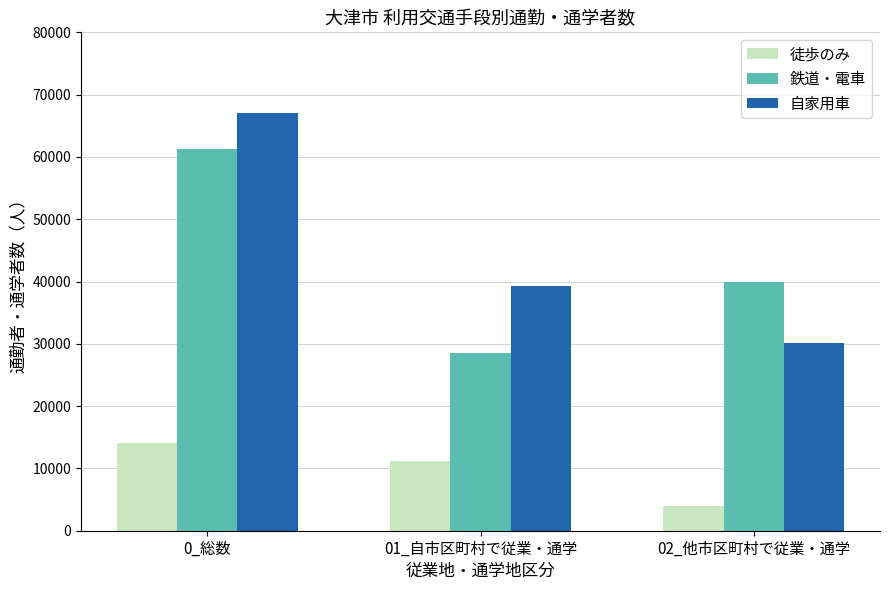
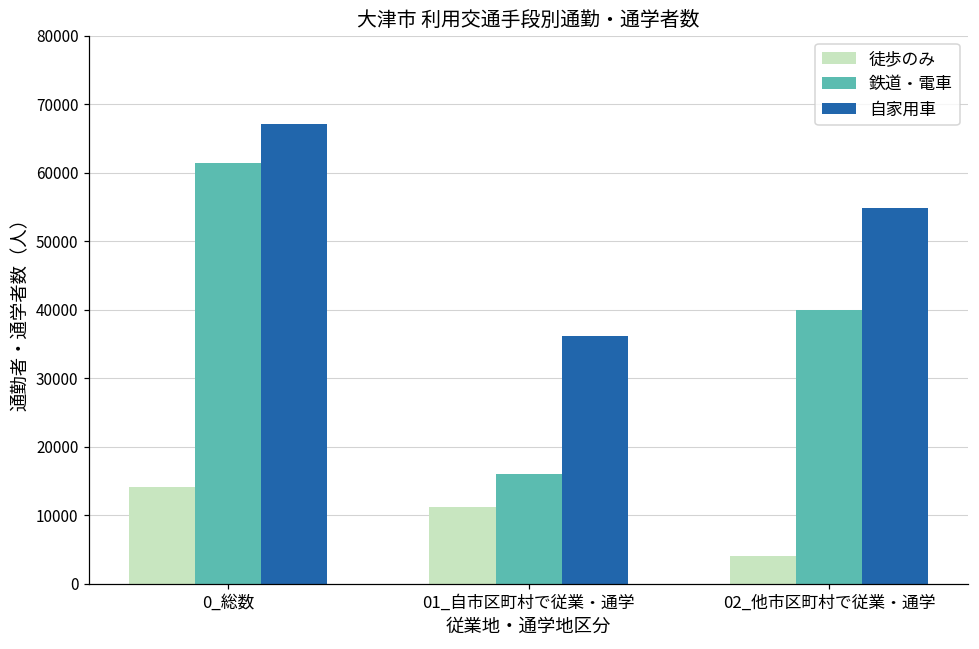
鉄道・電車, 01_自市区町村で従業・通学: 29000 -> 16000
自家用車, 01_自市区町村で従業・通学: 39000 -> 36000
自家用車, 02_他市区町村で従業・通学: 30000 -> 55000
